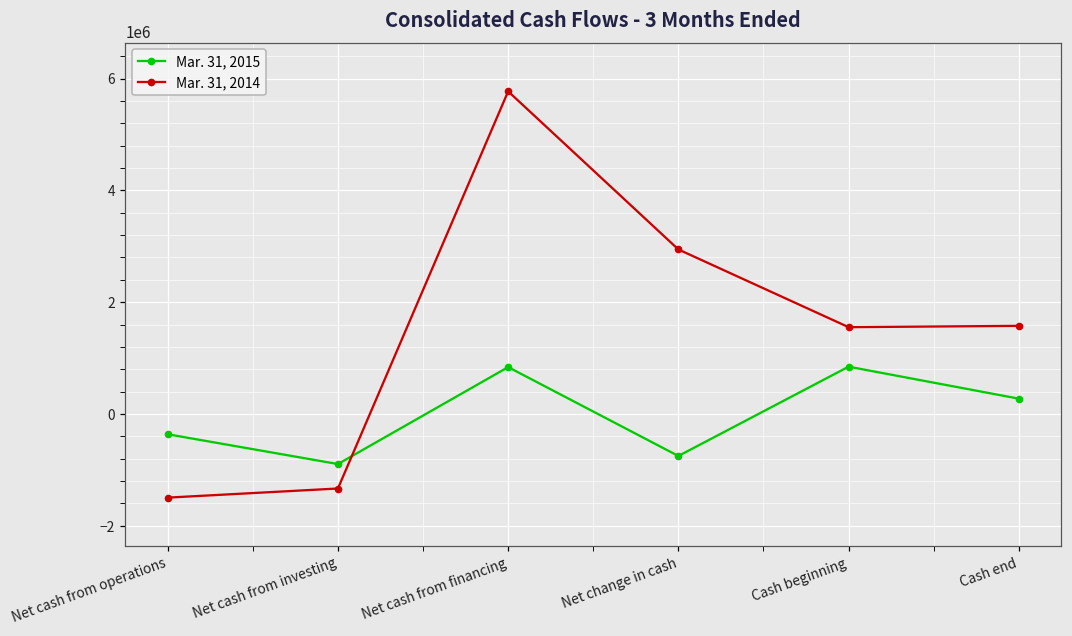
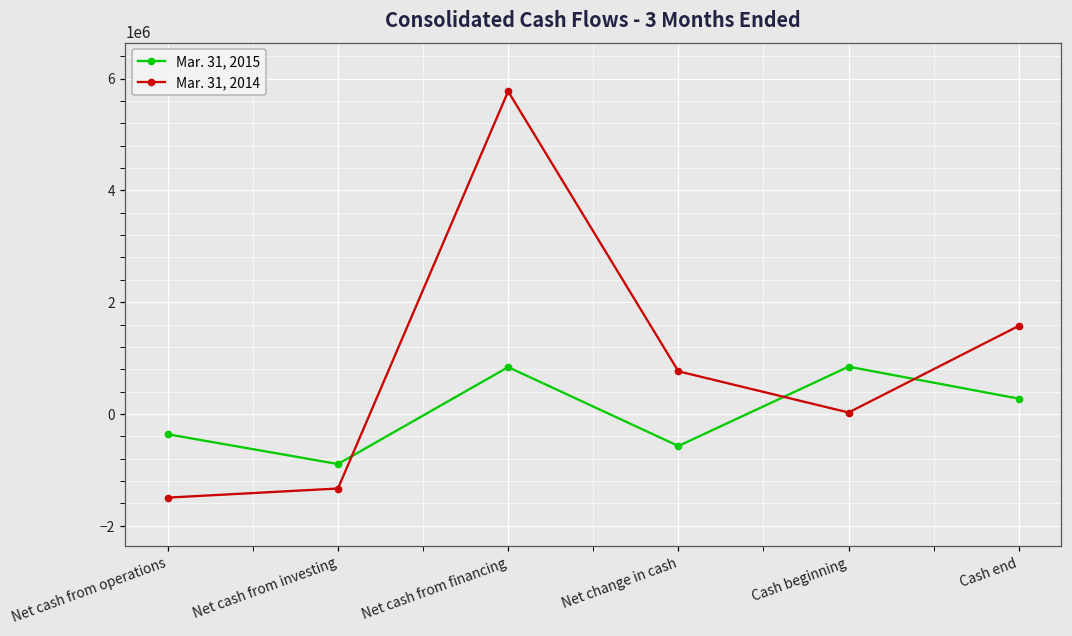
Mar. 31, 2015, Net change in cash: -800000 -> -600000
Mar. 31, 2014, Net change in cash: 2900000 -> 800000
Mar. 31, 2014, Cash beginning: 1600000 -> 0
